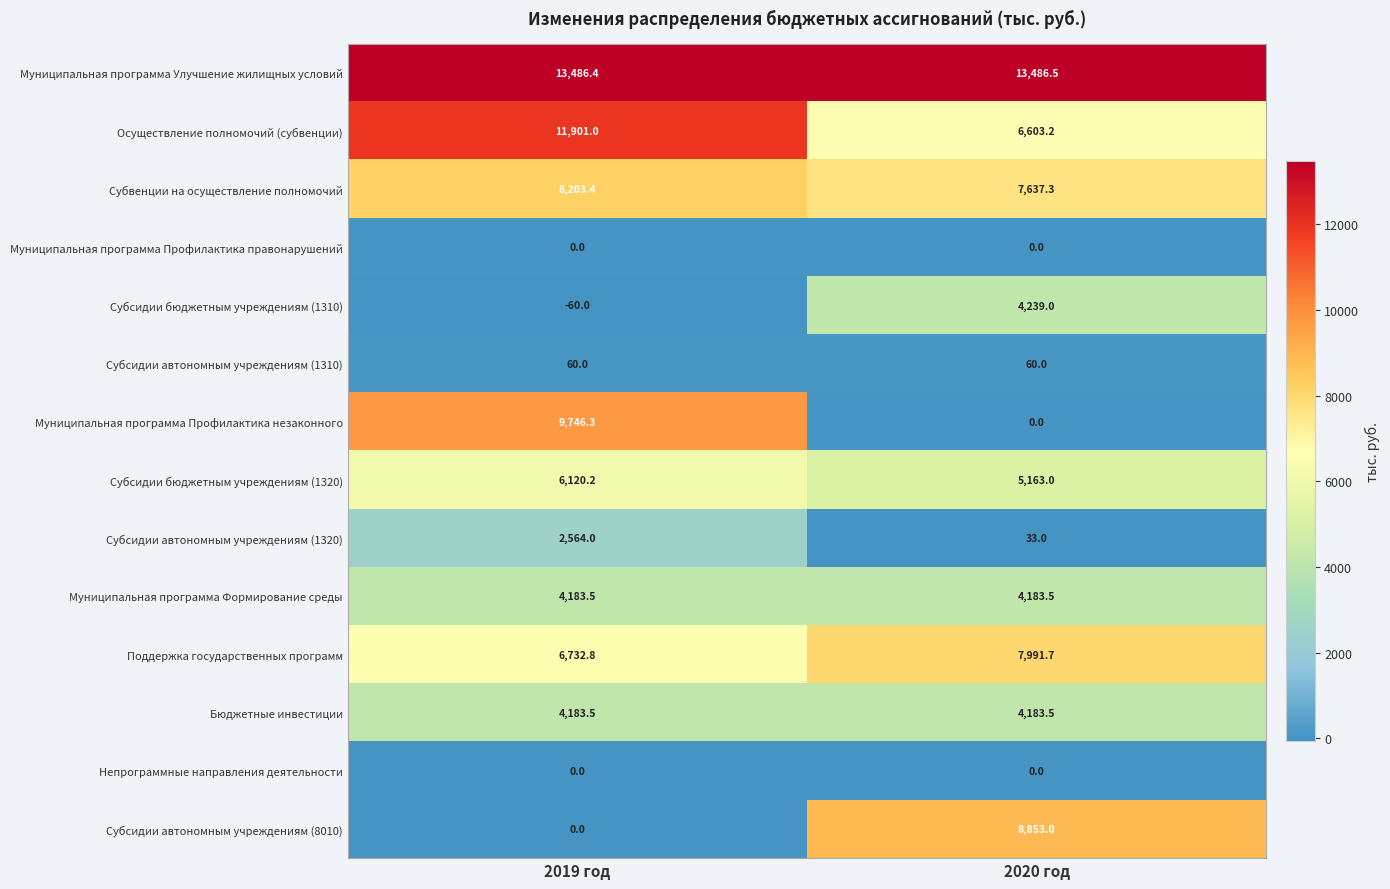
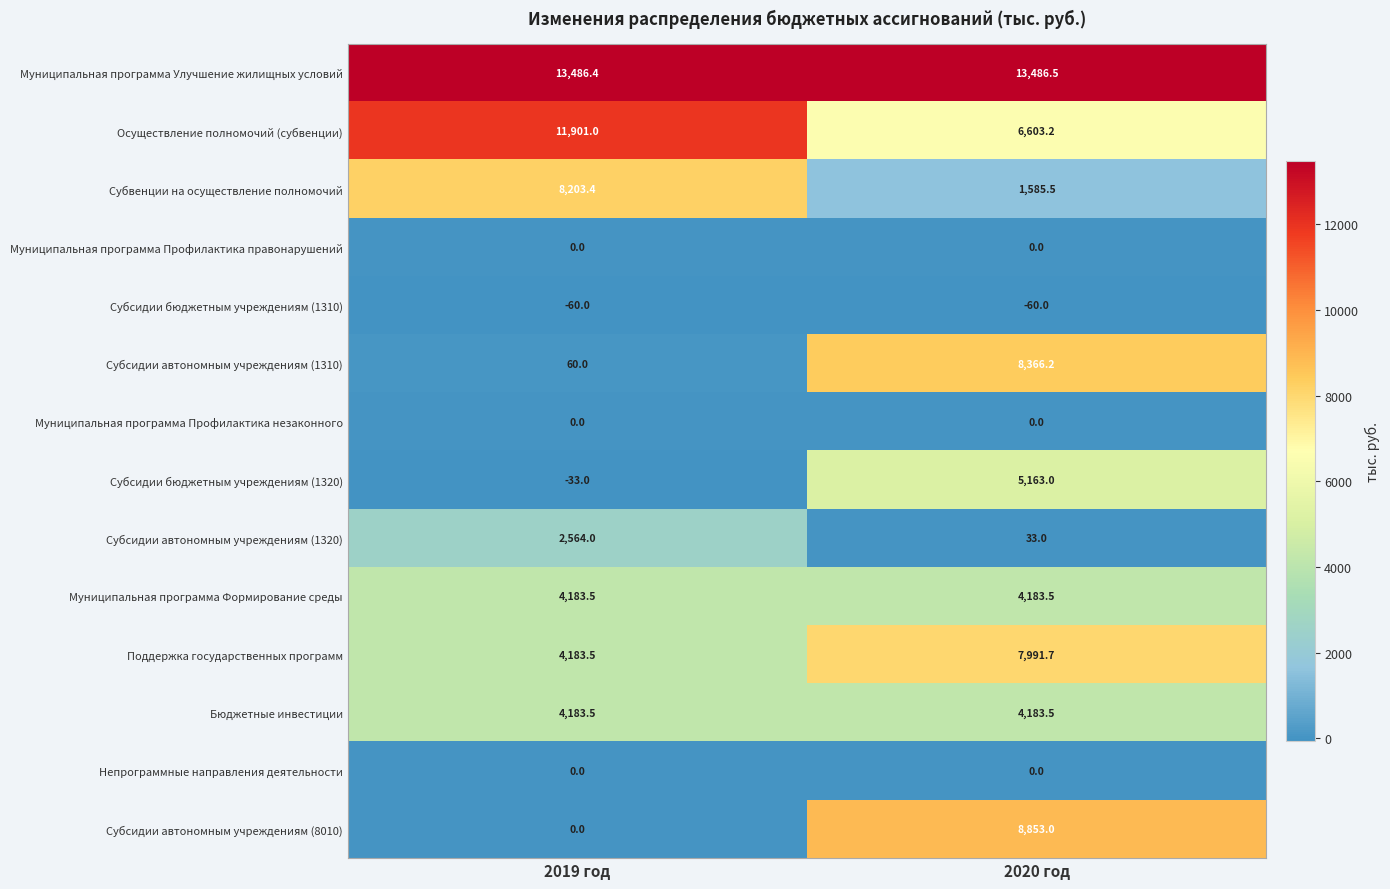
Субвенции на осуществление полномочий, 2020 год: 7,637.3 -> 1,585.5
Субсидии бюджетным учреждениям (1310), 2020 год: 4,239.0 -> -60.0
Субсидии автономным учреждениям (1310), 2020 год: 60.0 -> 8,366.2
Муниципальная программа Профилактика незаконного, 2019 год: 9,746.3 -> 0.0
Субсидии бюджетным учреждениям (1320), 2019 год: 6,120.2 -> -33.0
Поддержка государственных программ, 2019 год: 6,732.8 -> 4,183.5
